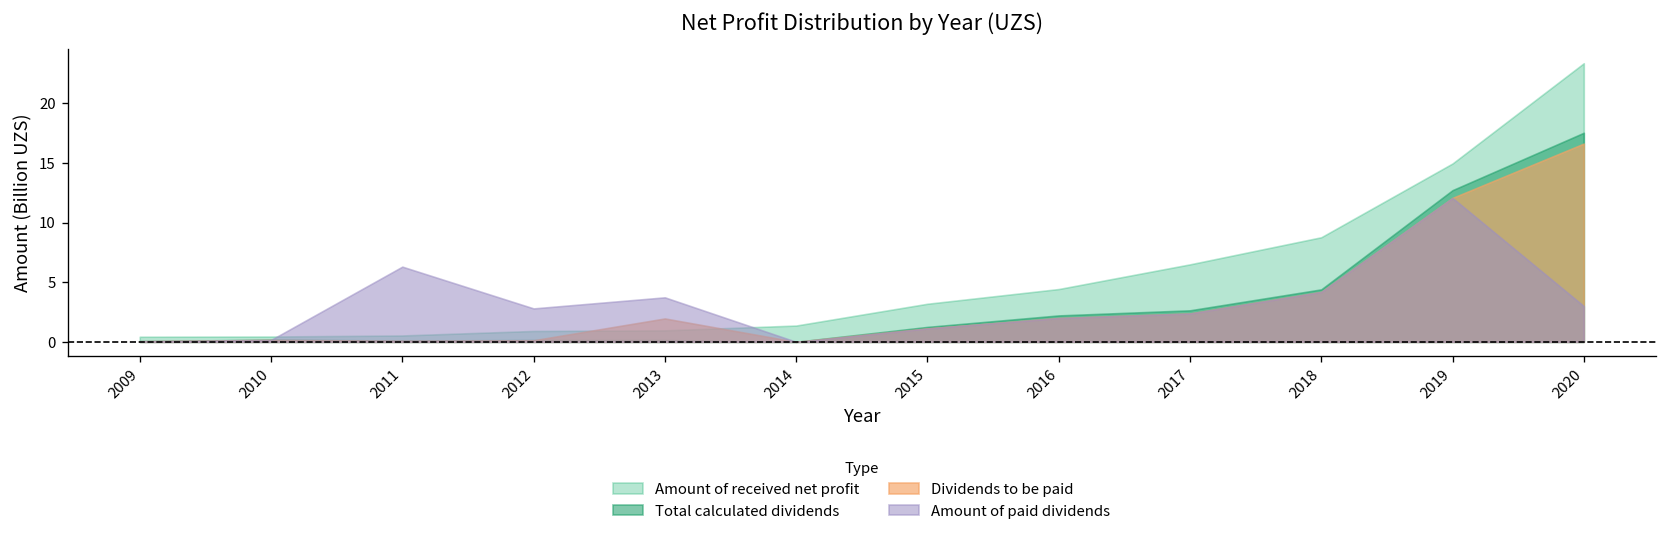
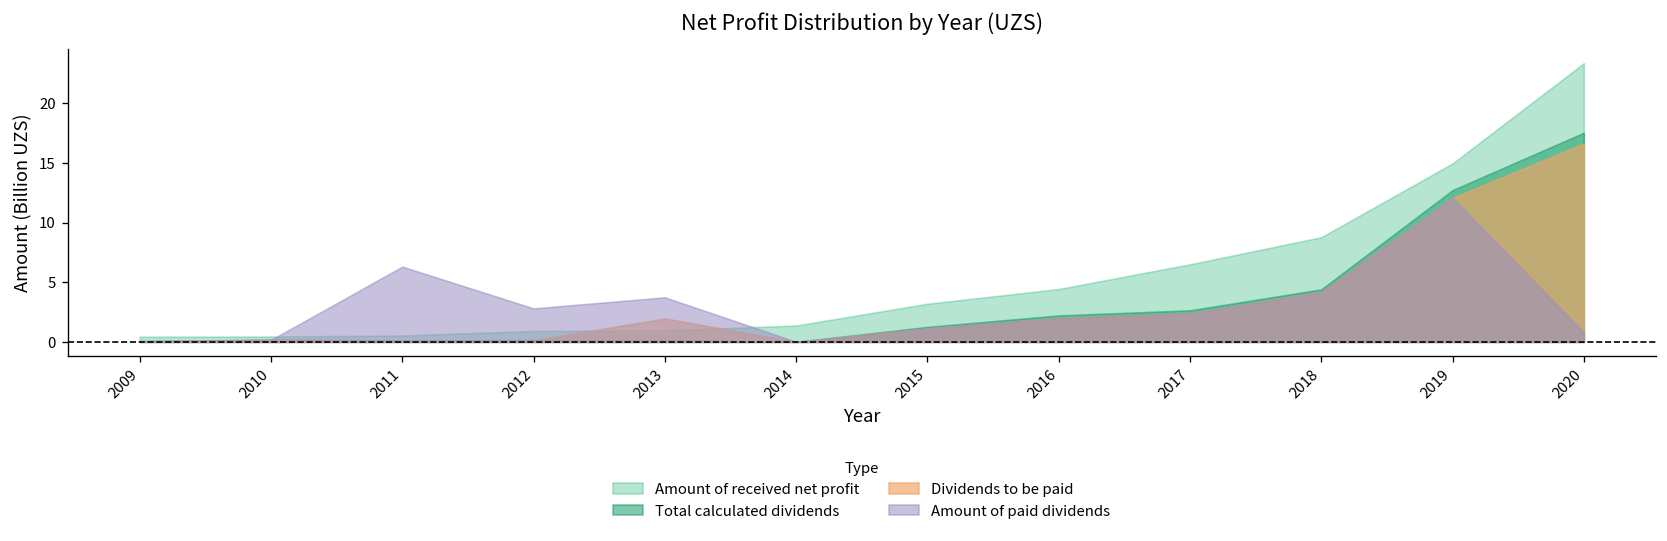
Amount of paid dividends, 2020: 3 -> 1
